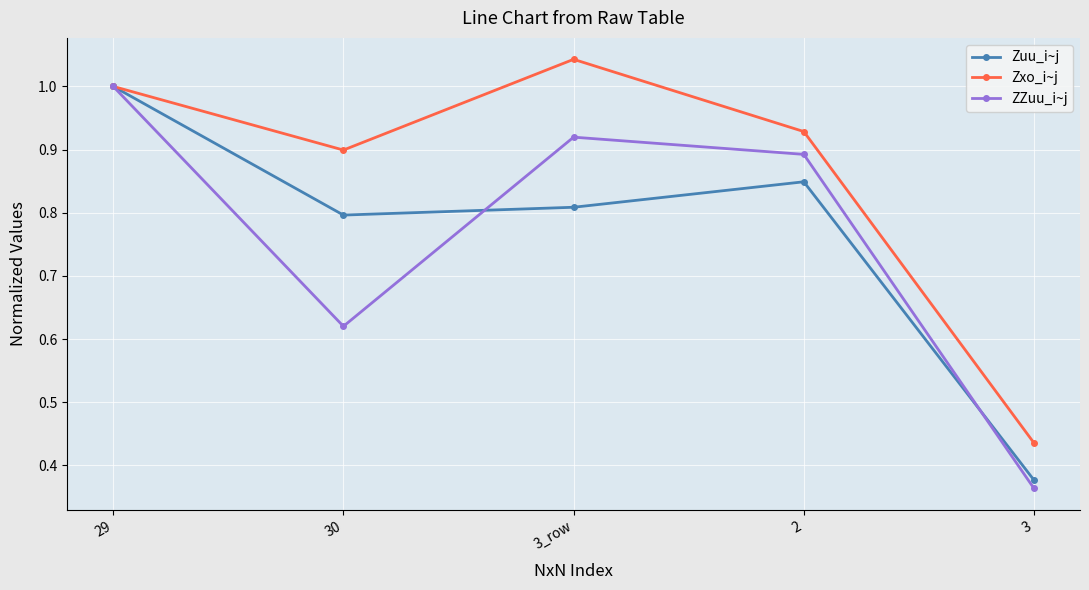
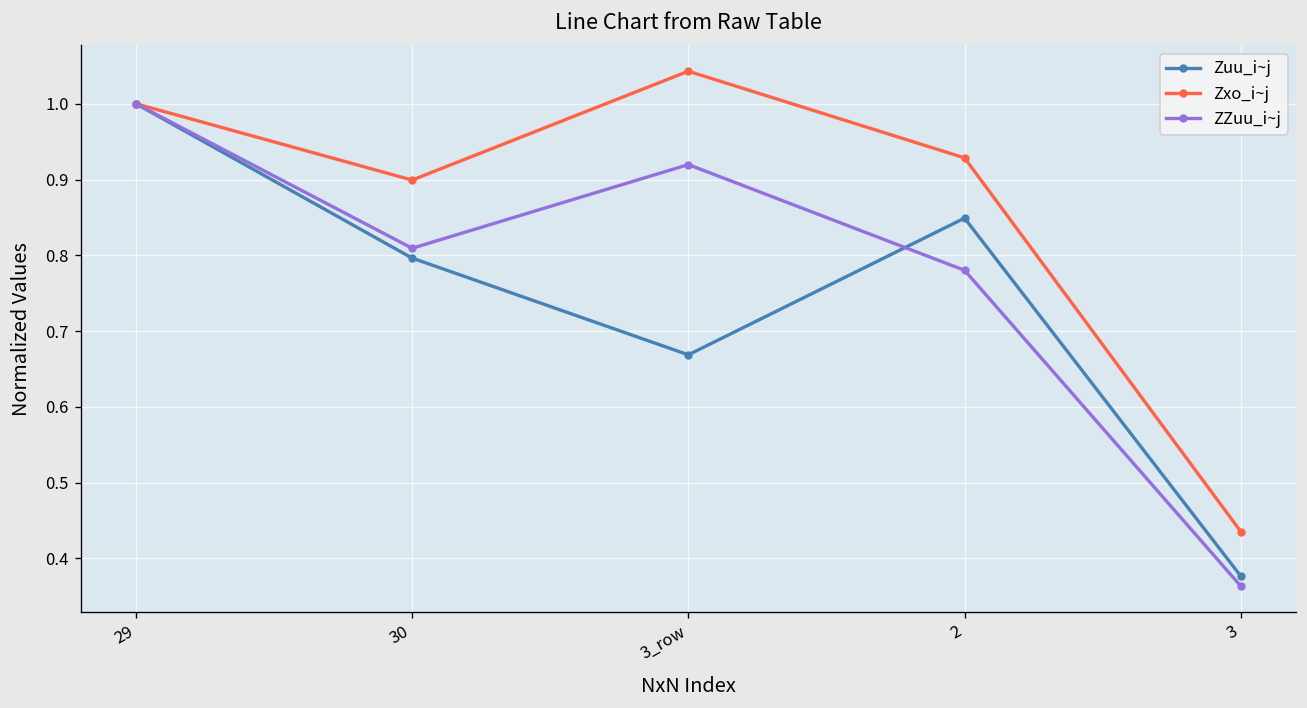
ZZuu_i~j, 30: 0.62 -> 0.81
Zuu_i~j, 3_row: 0.81 -> 0.67
ZZuu_i~j, 2: 0.89 -> 0.78
